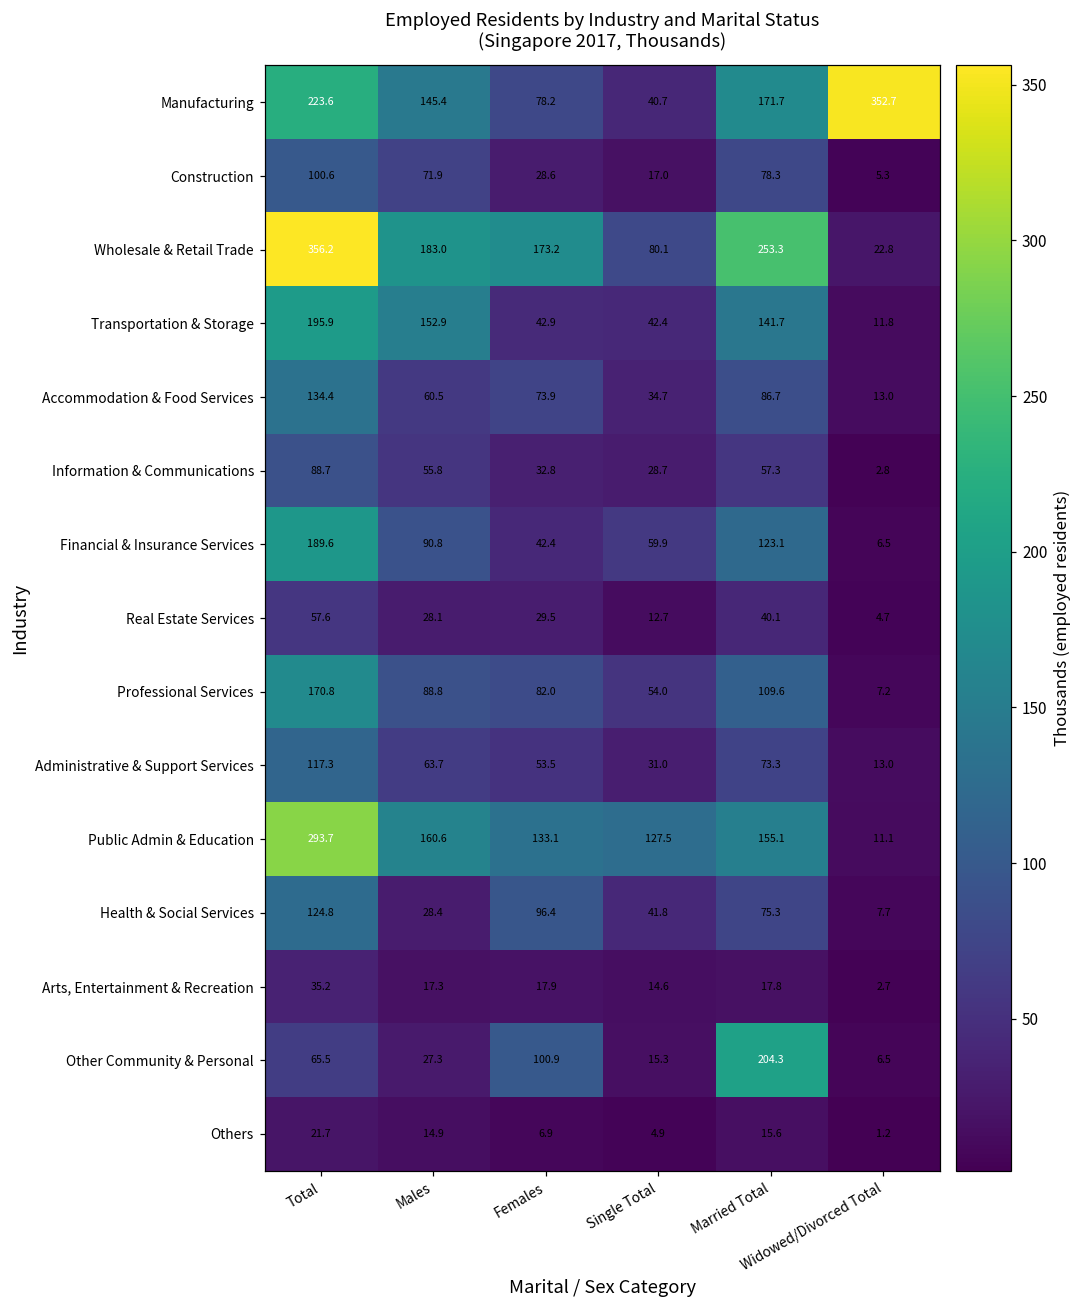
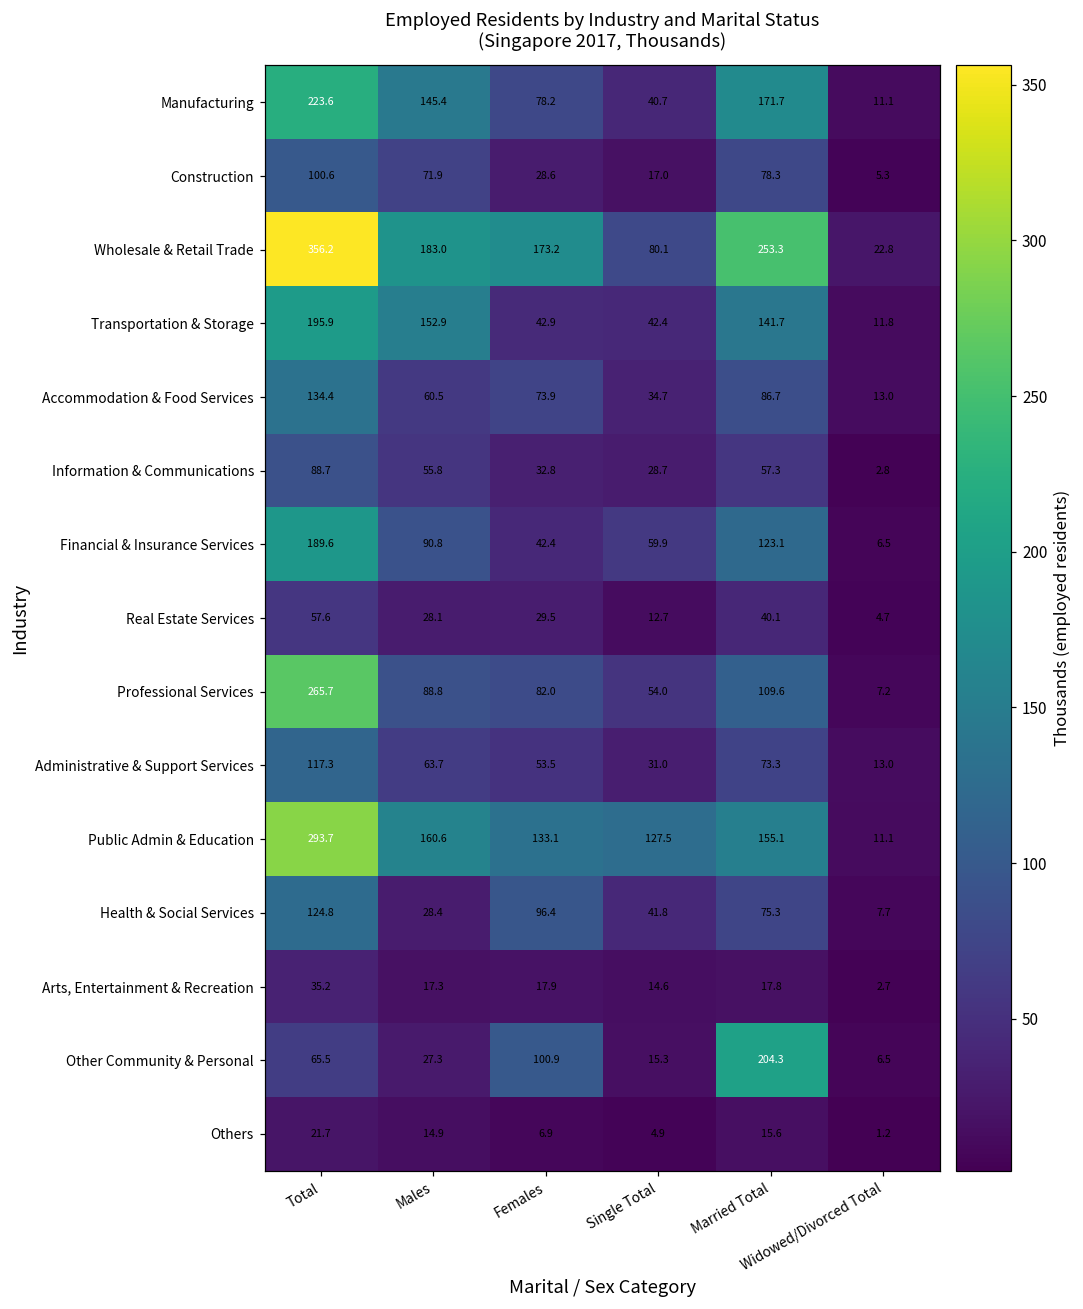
Manufacturing, Widowed/Divorced Total: 352.7 -> 11.1
Professional Services, Total: 170.8 -> 265.7
